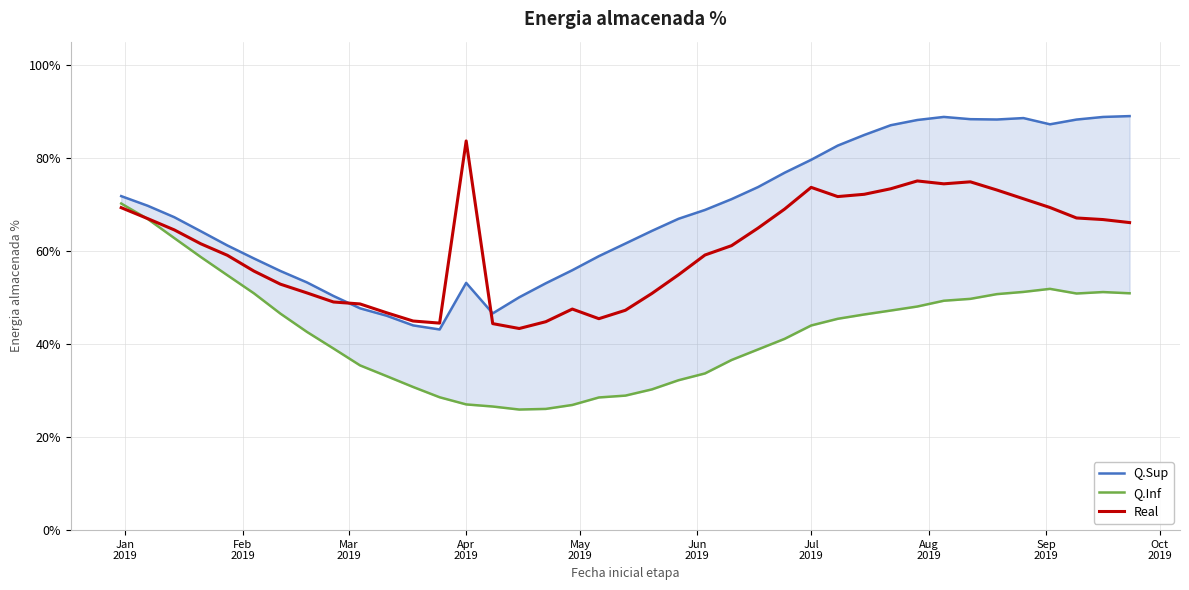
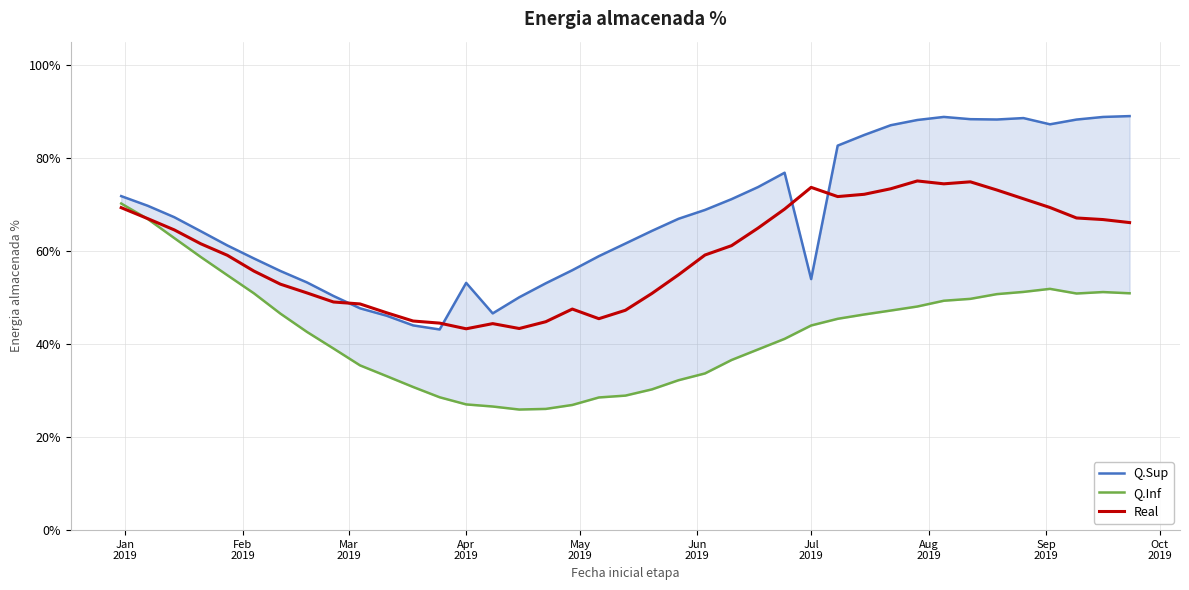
Real, Apr 2019: 84% -> 43%
Q.Sup, Jul 2019: 80% -> 54%
